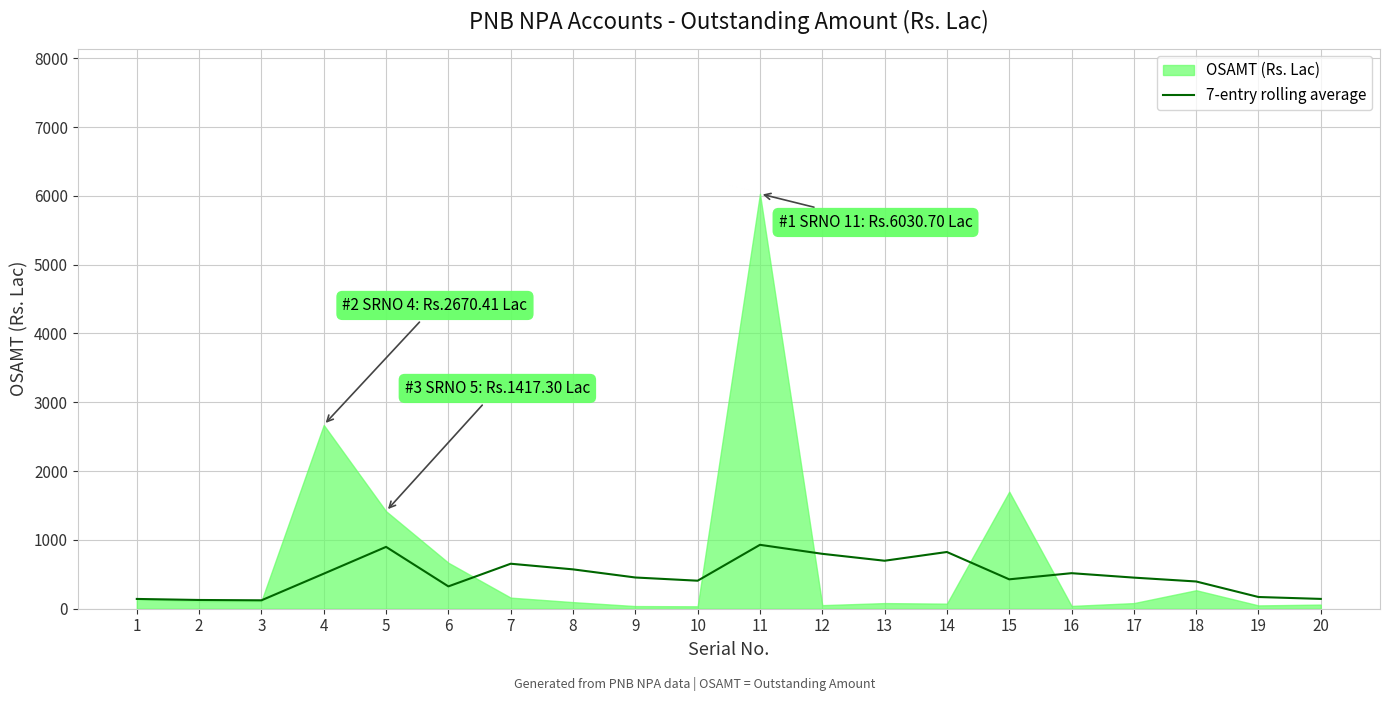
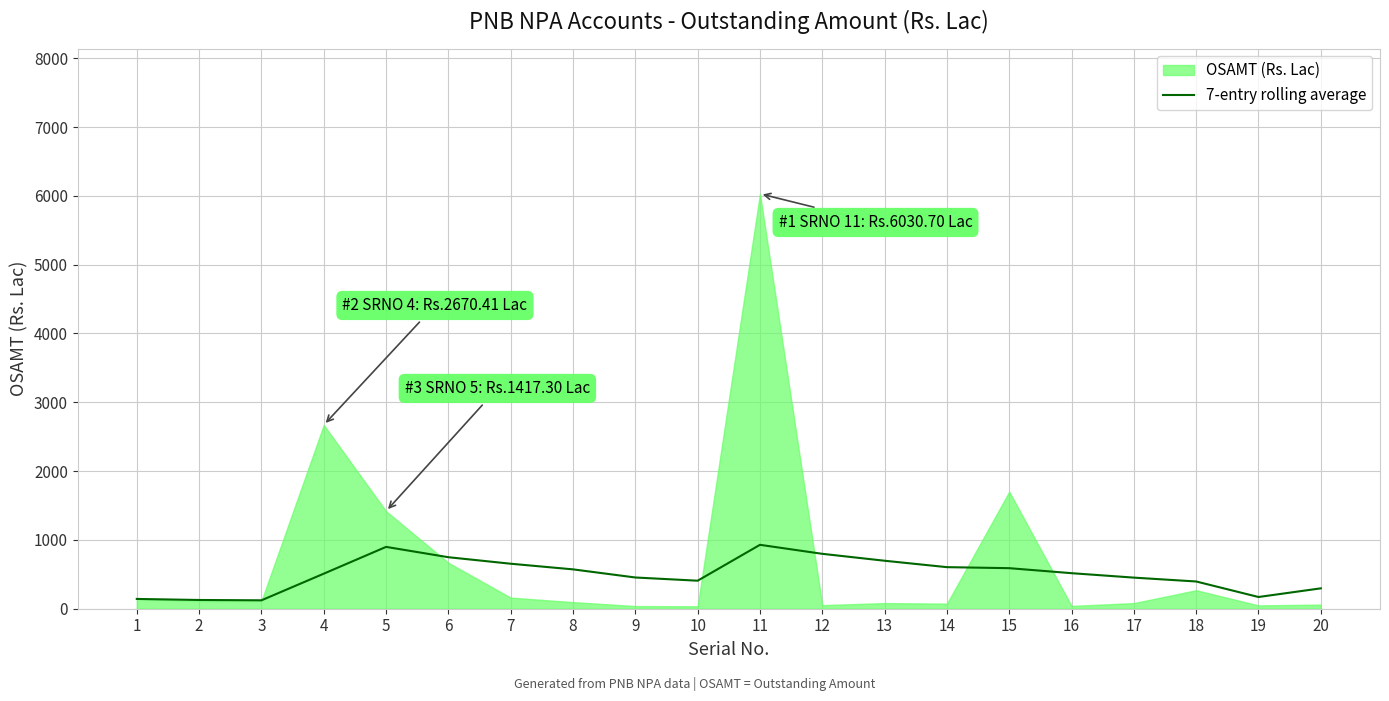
7-entry rolling average, 6: 300 -> 700
7-entry rolling average, 14: 800 -> 600
7-entry rolling average, 15: 400 -> 600
7-entry rolling average, 20: 100 -> 300
